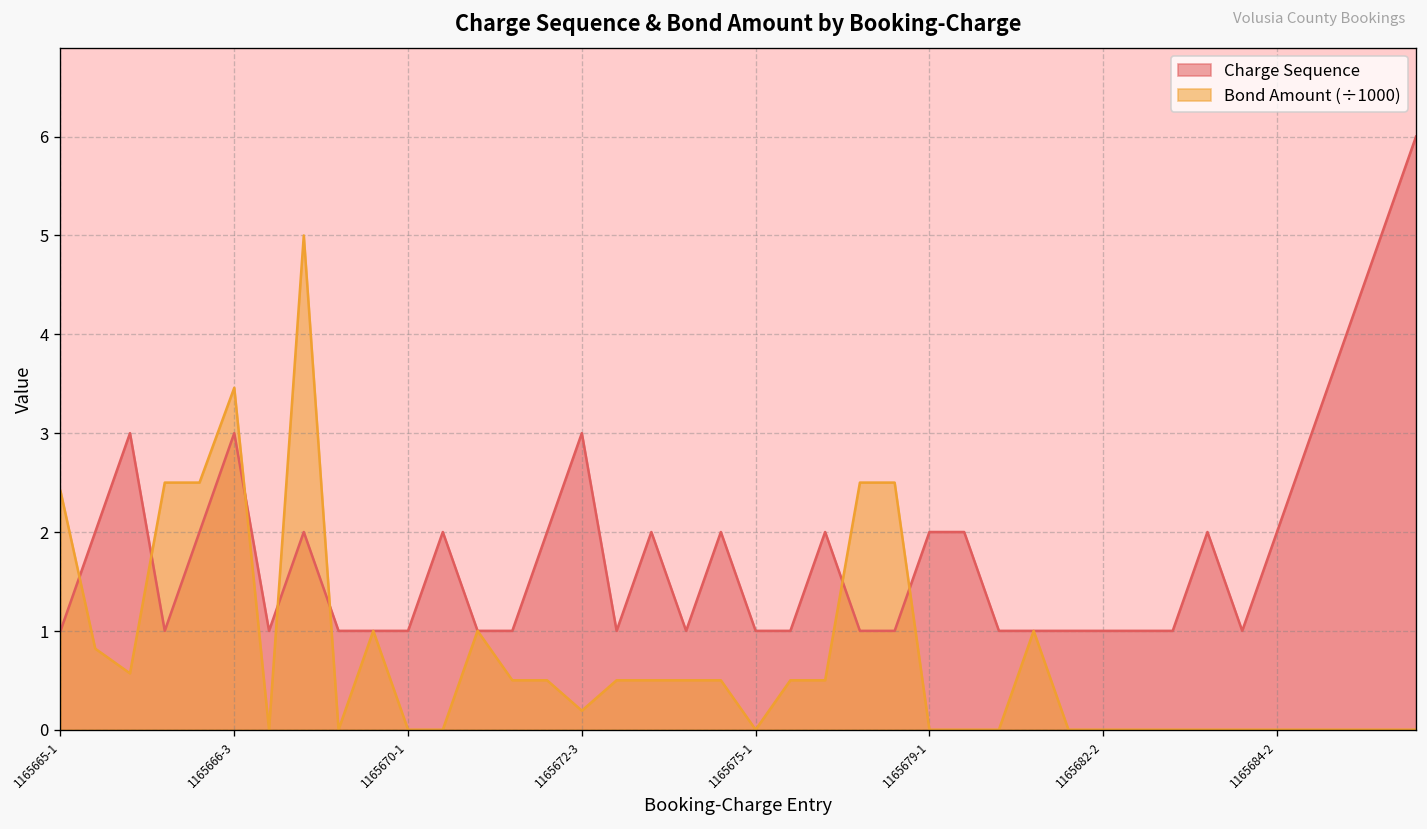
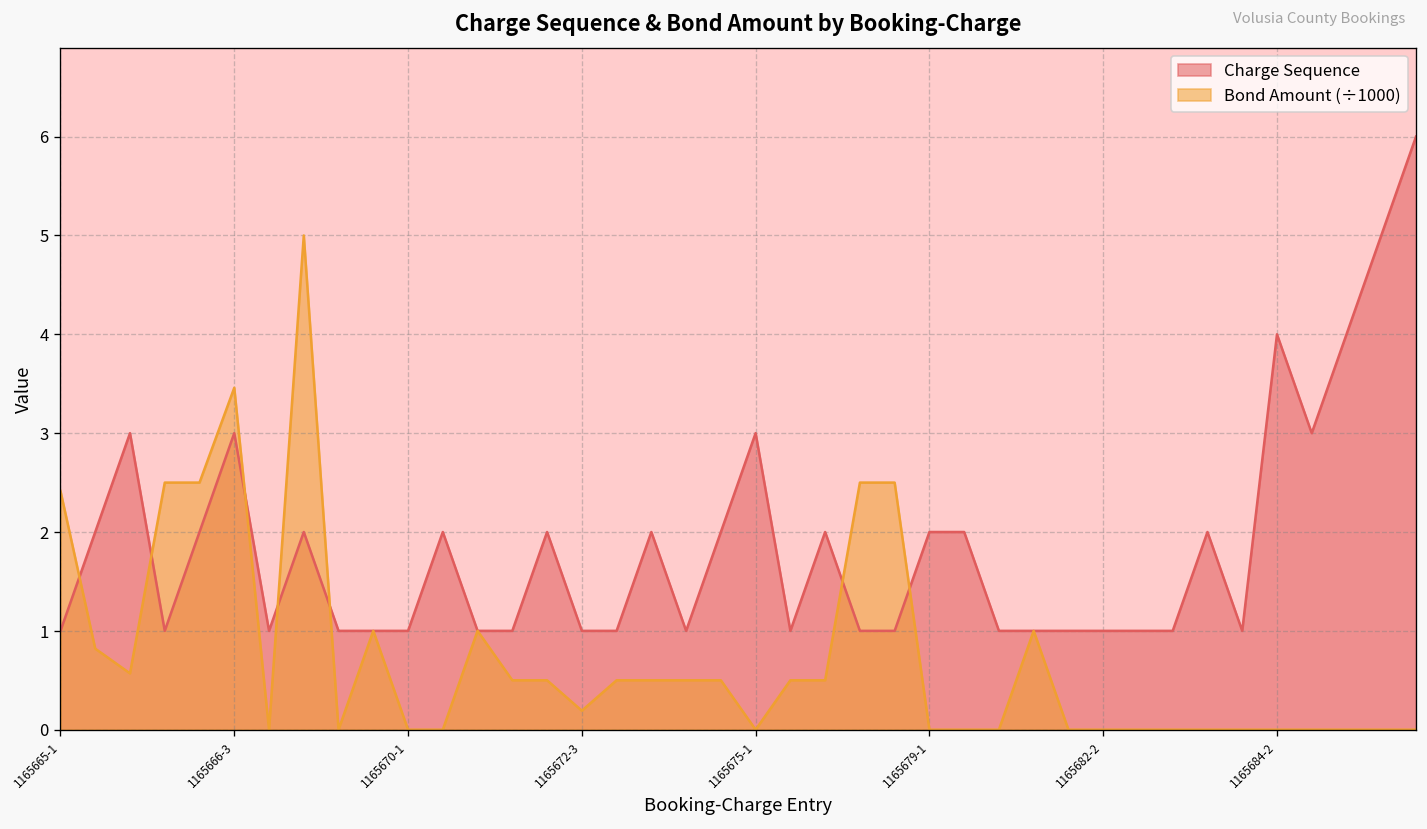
Charge Sequence, 1165672-3: 3 -> 1
Charge Sequence, 1165675-1: 1 -> 3
Charge Sequence, 1165684-2: 2 -> 4
